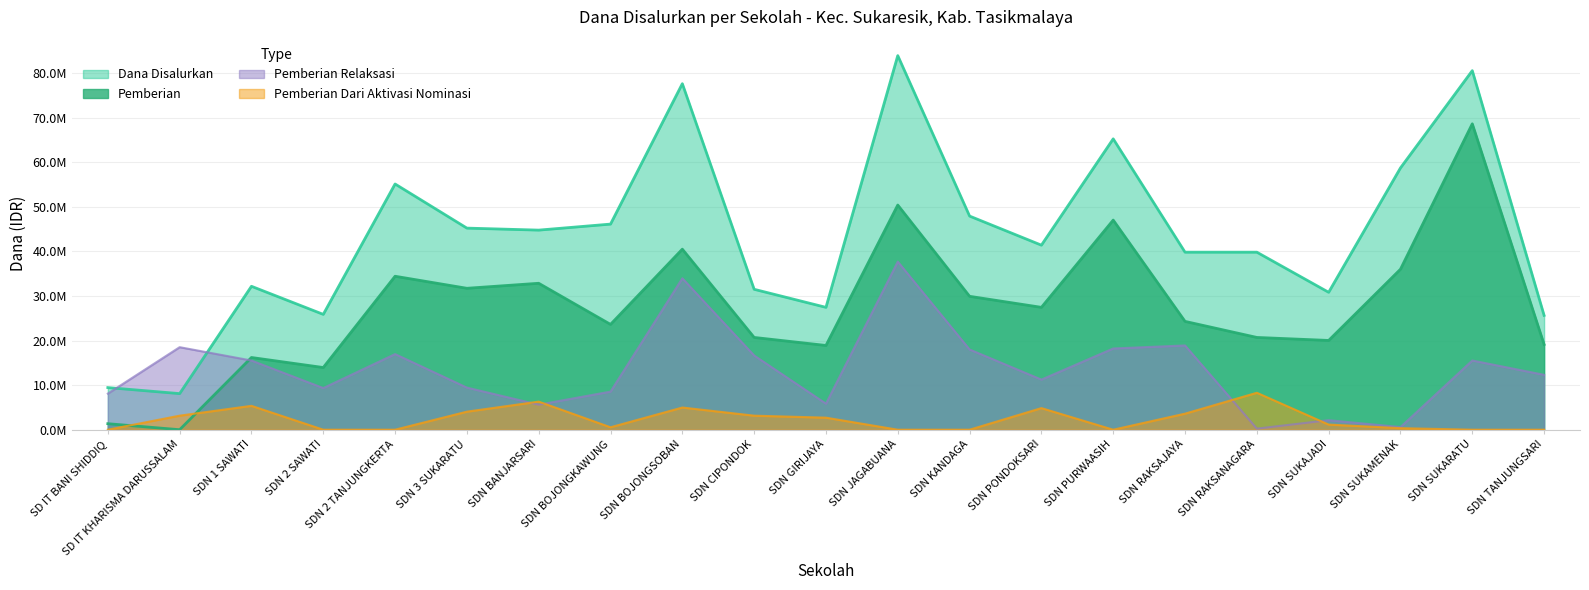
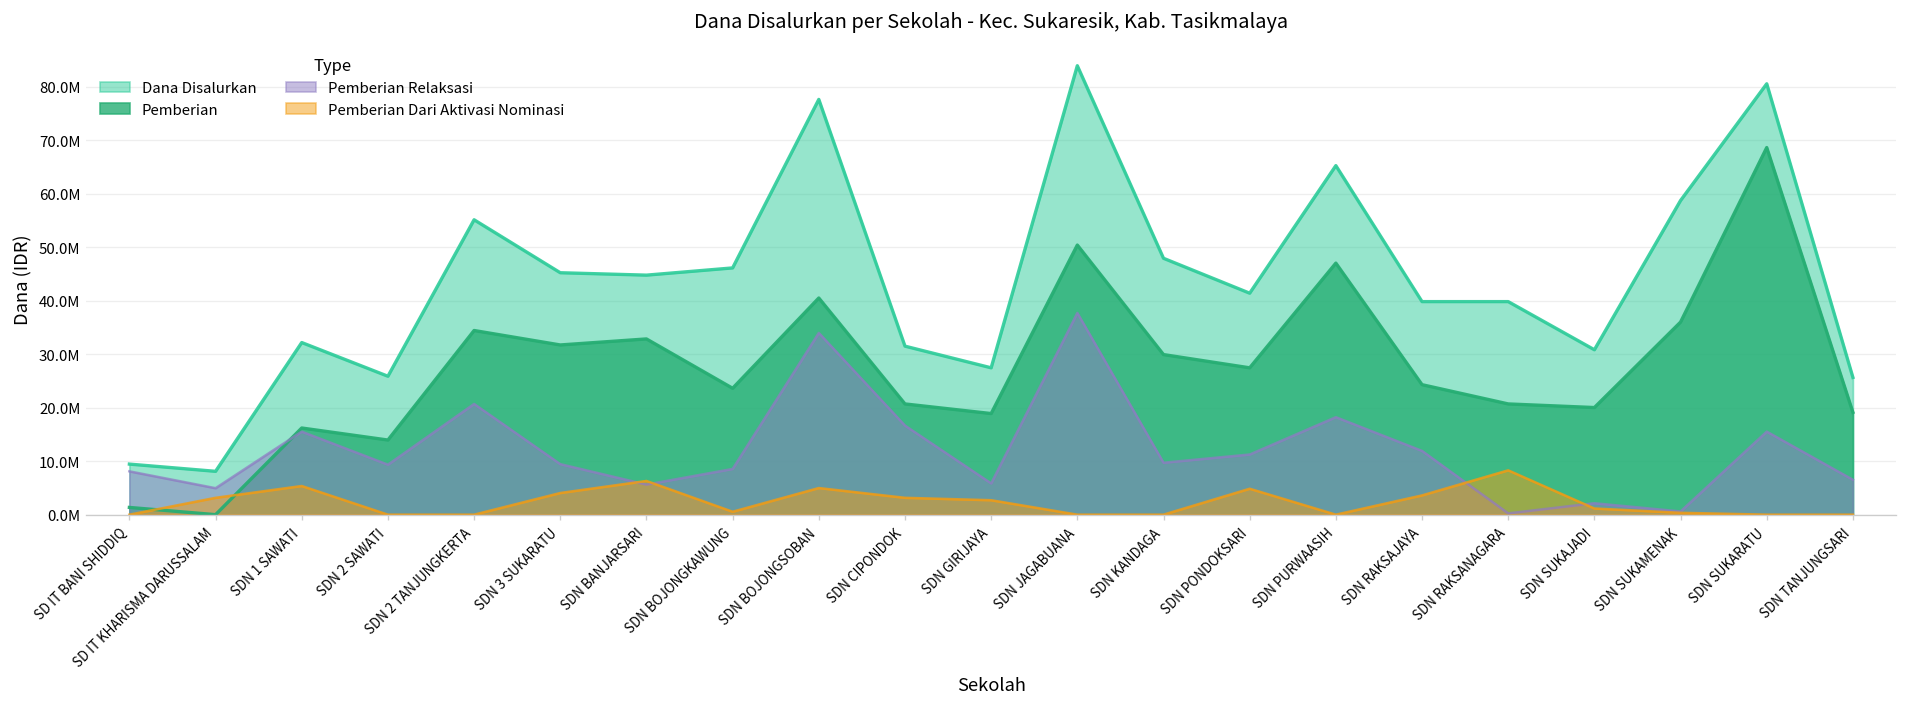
Pemberian Relaksasi, SD IT KHARISMA DARUSSALAM: 19000000 -> 5000000
Pemberian Relaksasi, SDN 2 TANJUNGKERTA: 17000000 -> 21000000
Pemberian Relaksasi, SDN KANDAGA: 18000000 -> 10000000
Pemberian Relaksasi, SDN RAKSAJAYA: 19000000 -> 12000000
Pemberian Relaksasi, SDN TANJUNGSARI: 12000000 -> 7000000
